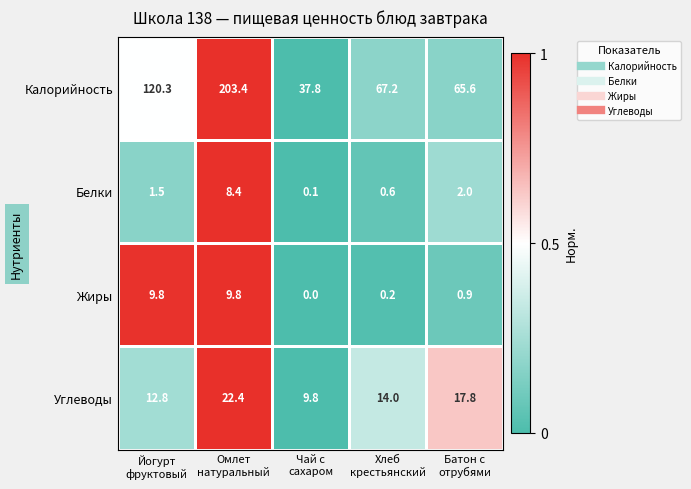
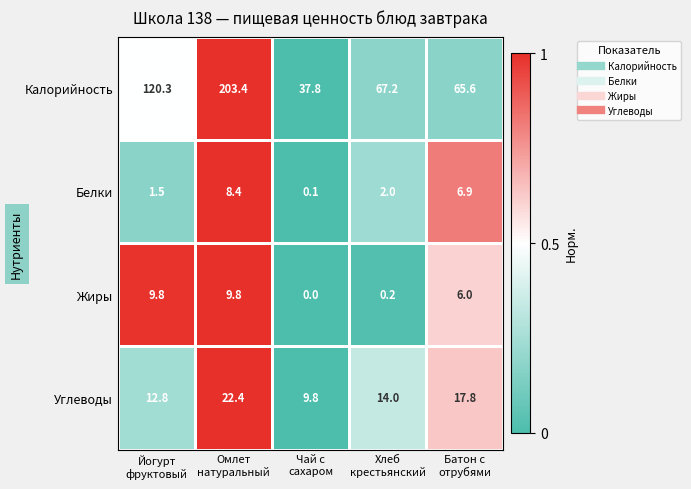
Белки, Хлеб крестьянский: 0.6 -> 2.0
Белки, Батон с отрубями: 2.0 -> 6.9
Жиры, Батон с отрубями: 0.9 -> 6.0
